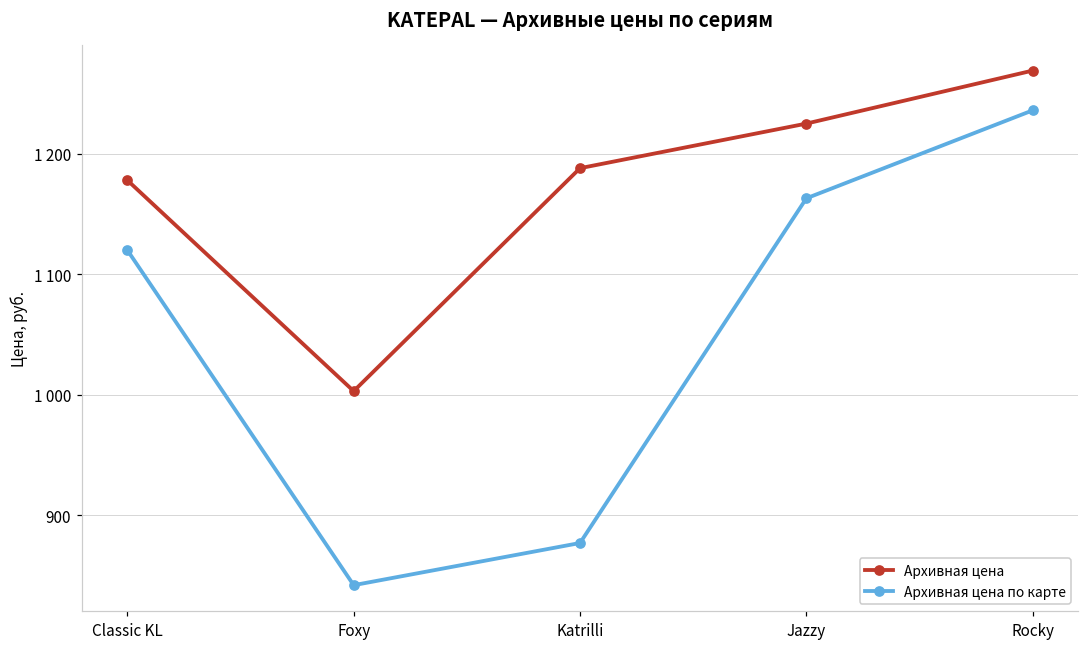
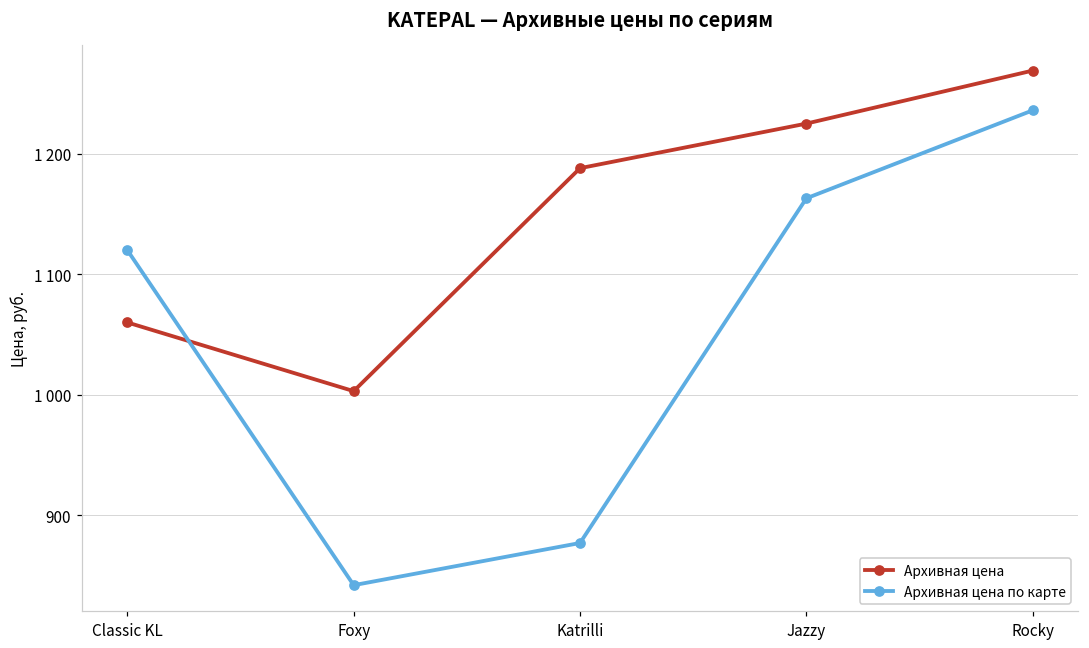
Архивная цена, Classic KL: 1178 -> 1060
